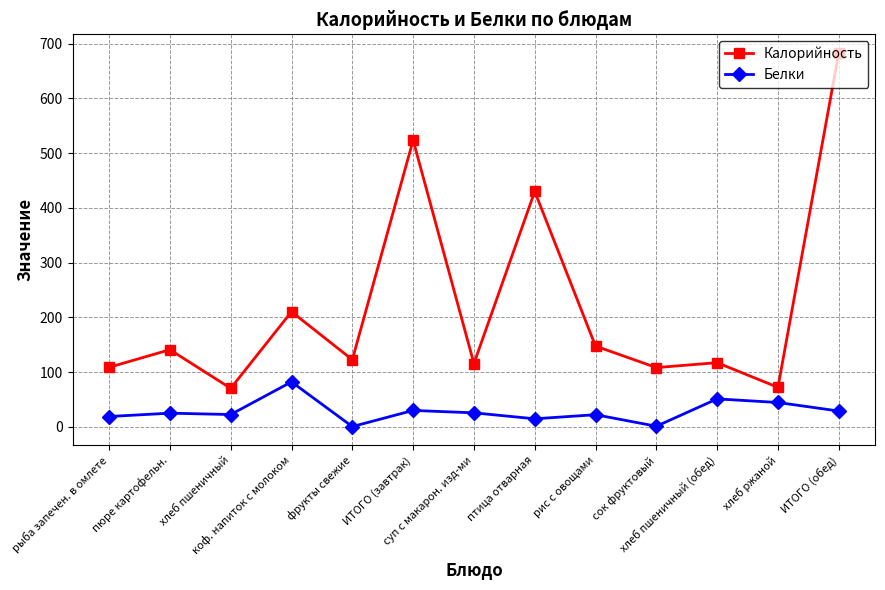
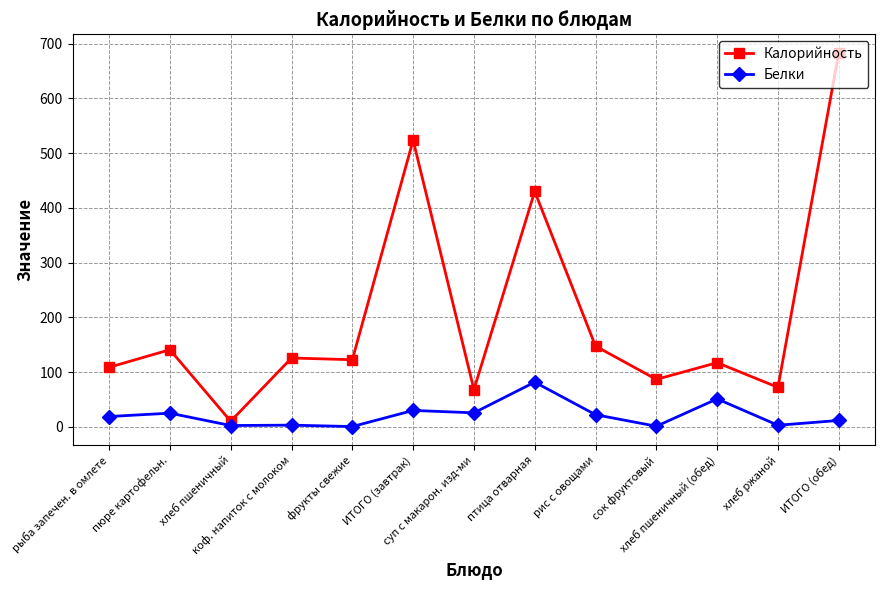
Калорийность, хлеб пшеничный: 70 -> 10
Белки, хлеб пшеничный: 20 -> 0
Калорийность, коф. напиток с молоком: 210 -> 130
Белки, коф. напиток с молоком: 80 -> 0
Калорийность, суп с макарон. изд-ми: 120 -> 70
Белки, птица отварная: 10 -> 80
Калорийность, сок фруктовый: 110 -> 90
Белки, хлеб ржаной: 40 -> 0
Белки, ИТОГО (обед): 30 -> 10
